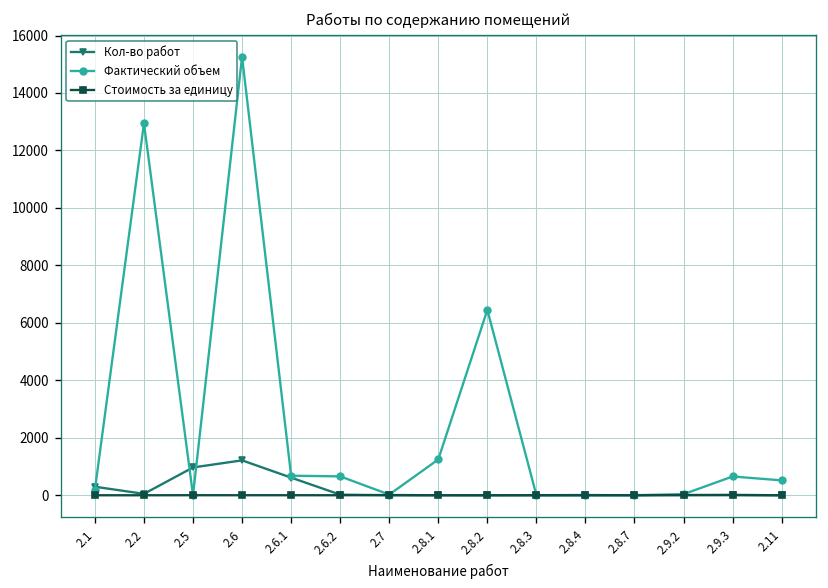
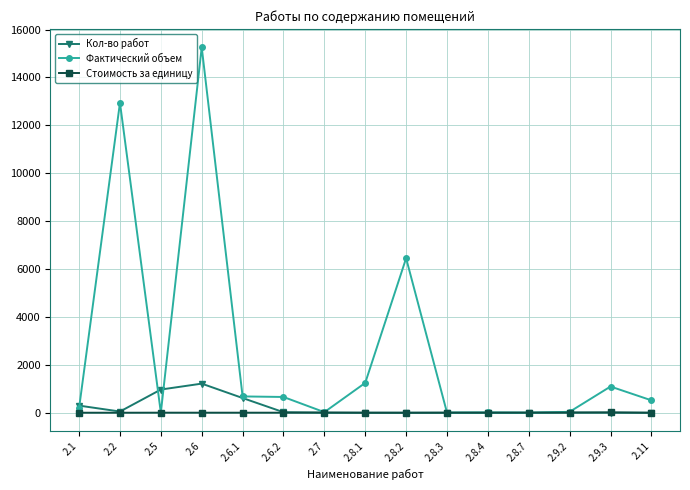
Фактический объем, 2.9.3: 700 -> 1100
